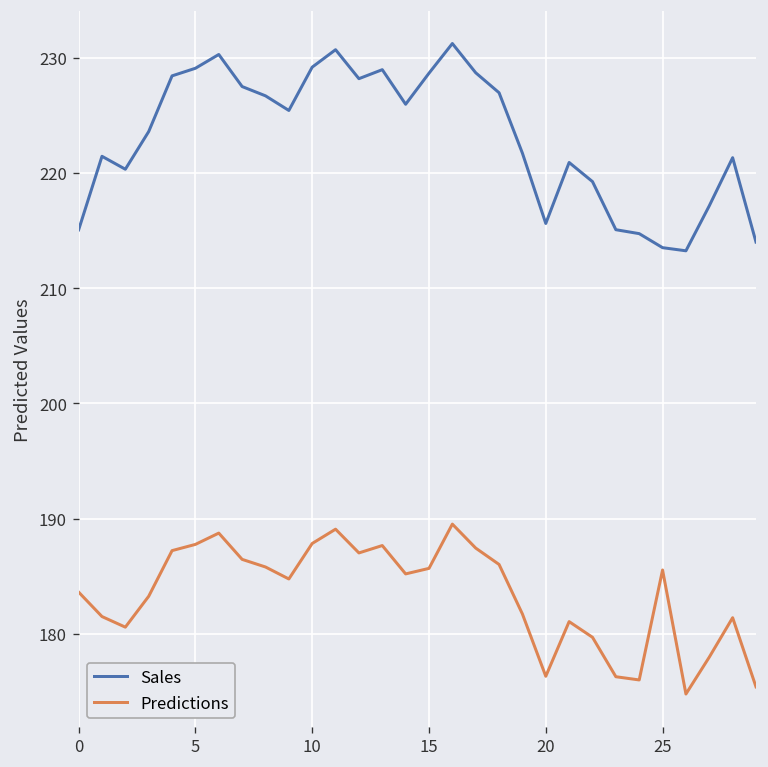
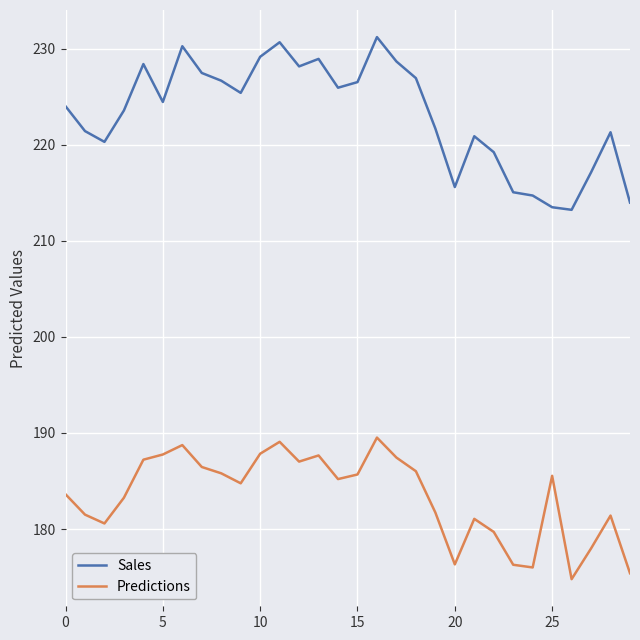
Sales, 0: 215 -> 224
Sales, 5: 229 -> 224
Sales, 15: 229 -> 227
